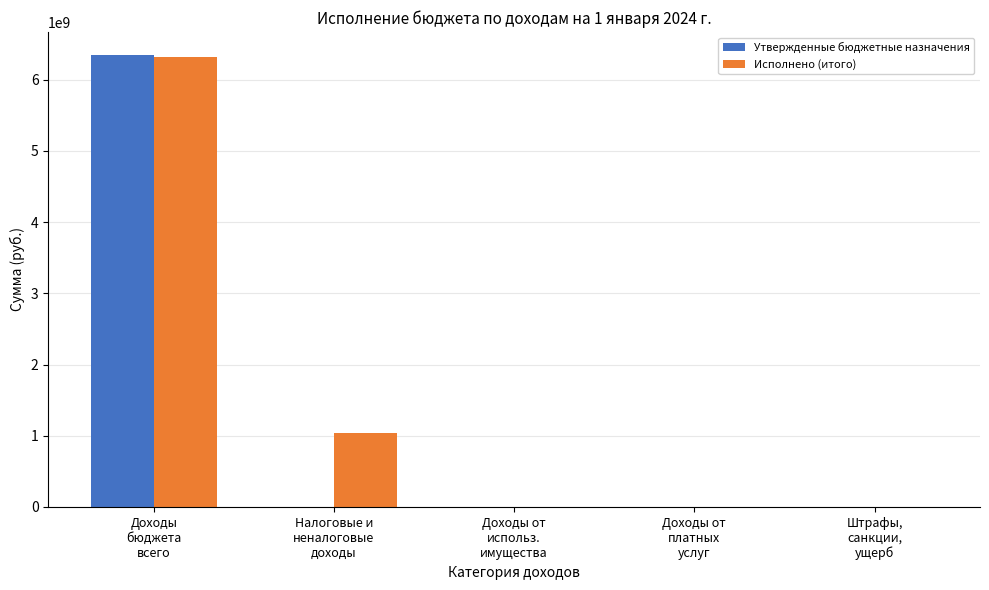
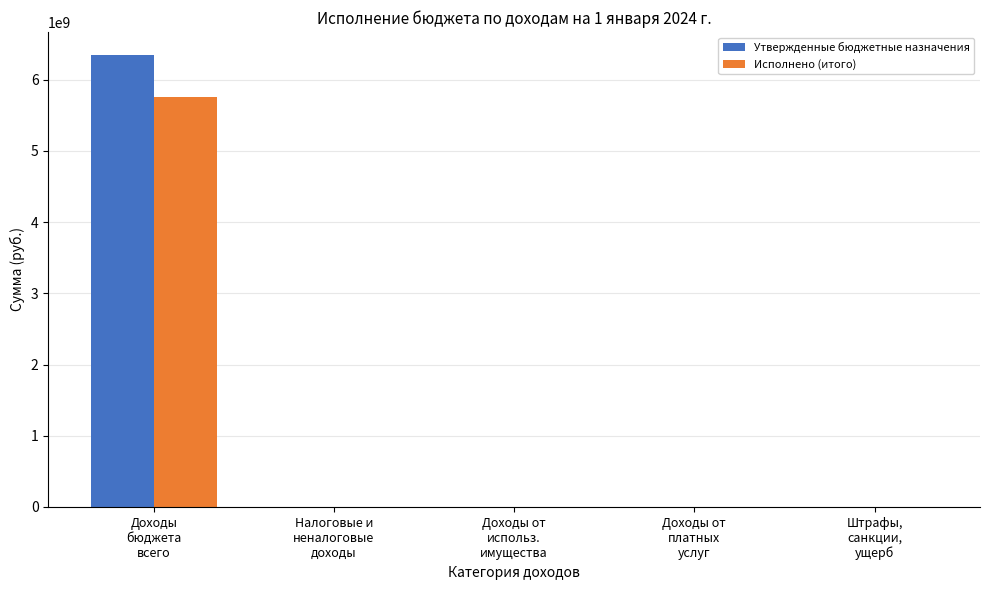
Исполнено (итого), Доходы бюджета всего: 6300000000 -> 5800000000
Исполнено (итого), Налоговые и неналоговые доходы: 1000000000 -> 0
